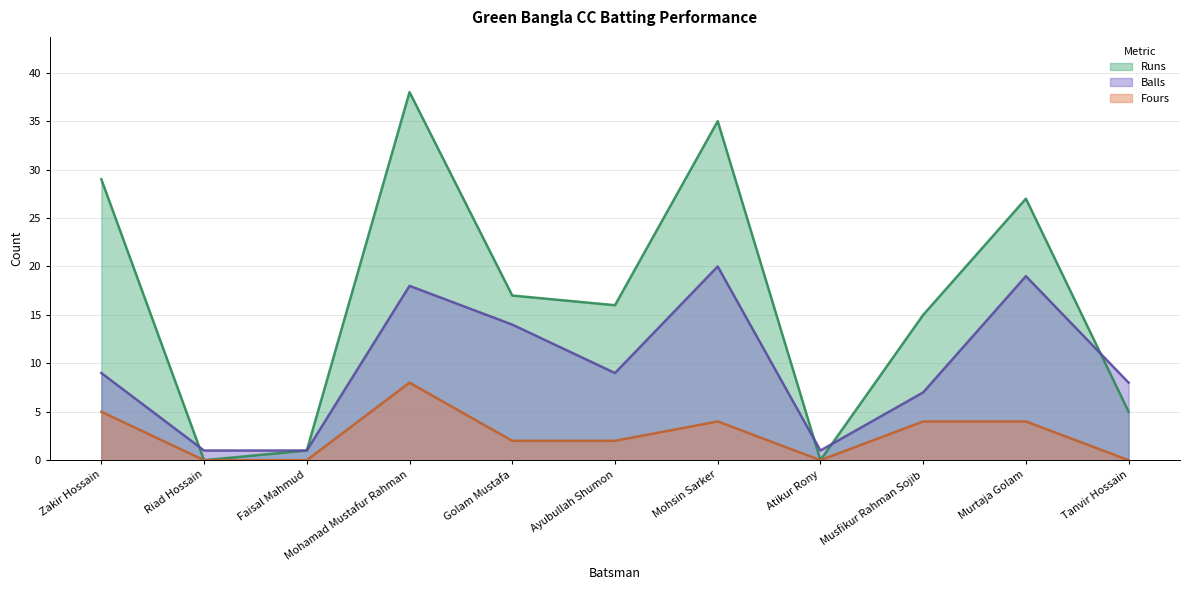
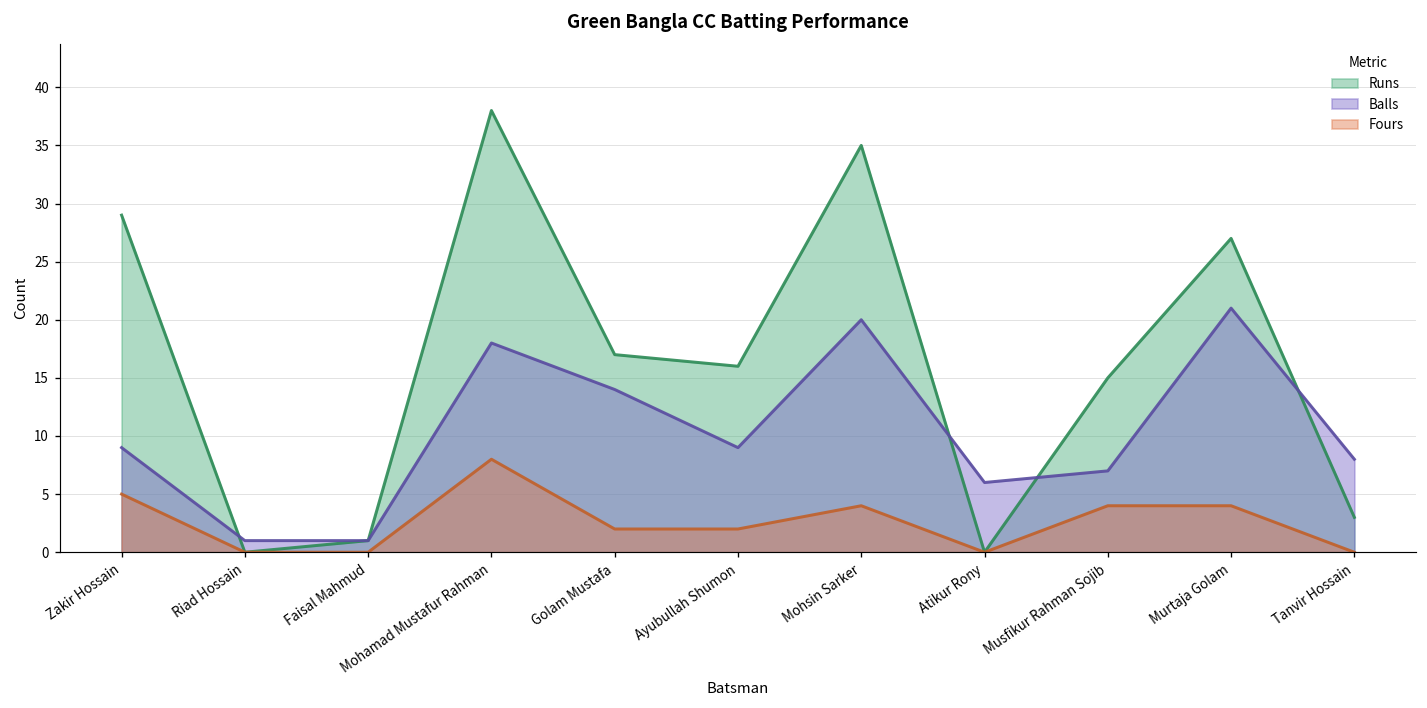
Balls, Atikur Rony: 1 -> 6
Balls, Murtaja Golam: 19 -> 21
Runs, Tanvir Hossain: 5 -> 3
